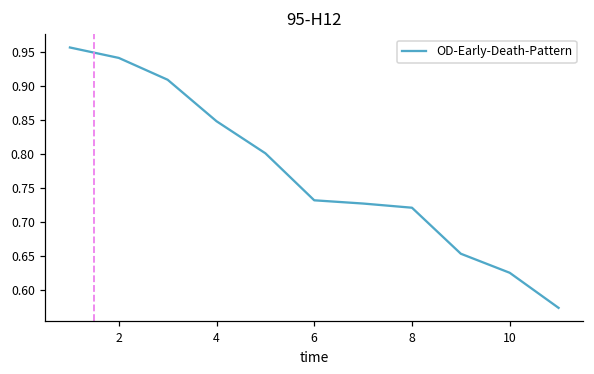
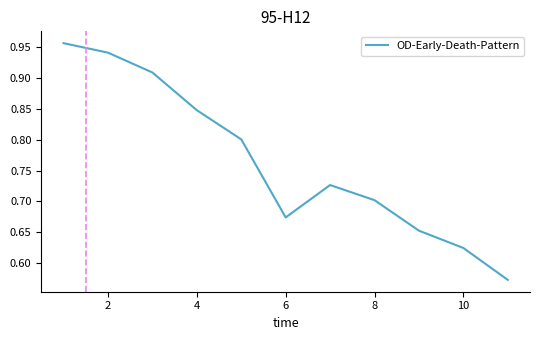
6: 0.73 -> 0.67
8: 0.72 -> 0.70
